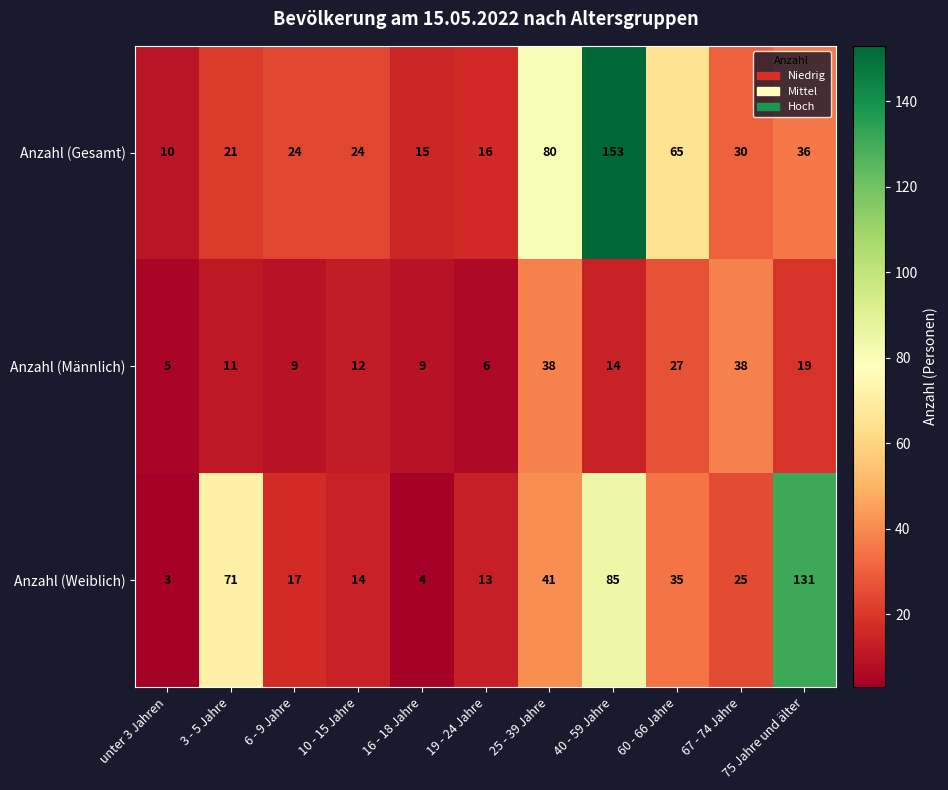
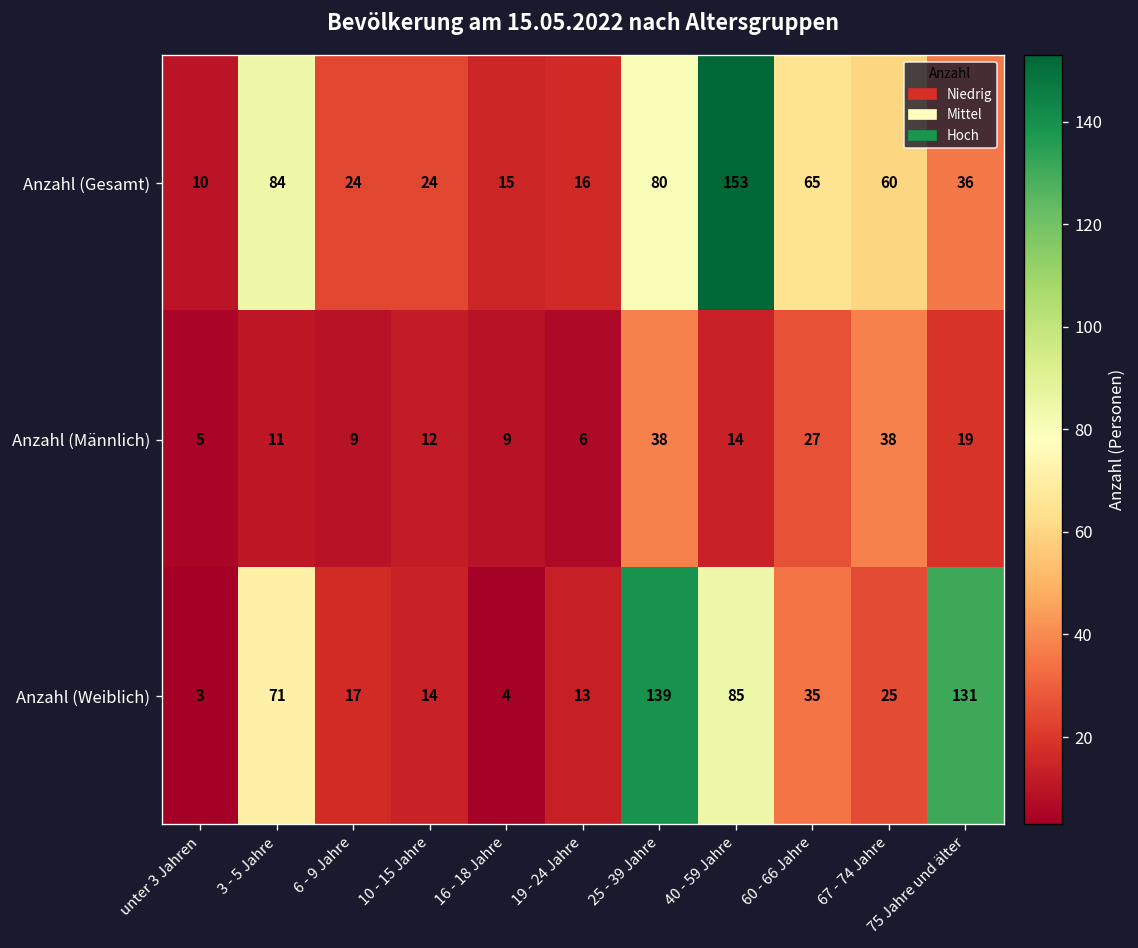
Anzahl (Gesamt), 3 - 5 Jahre: 21 -> 84
Anzahl (Gesamt), 67 - 74 Jahre: 30 -> 60
Anzahl (Weiblich), 25 - 39 Jahre: 41 -> 139
